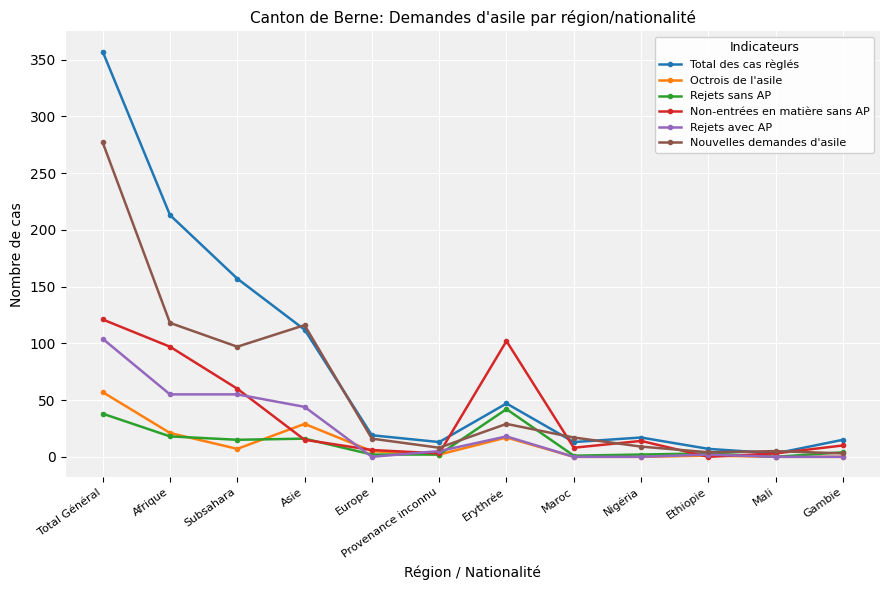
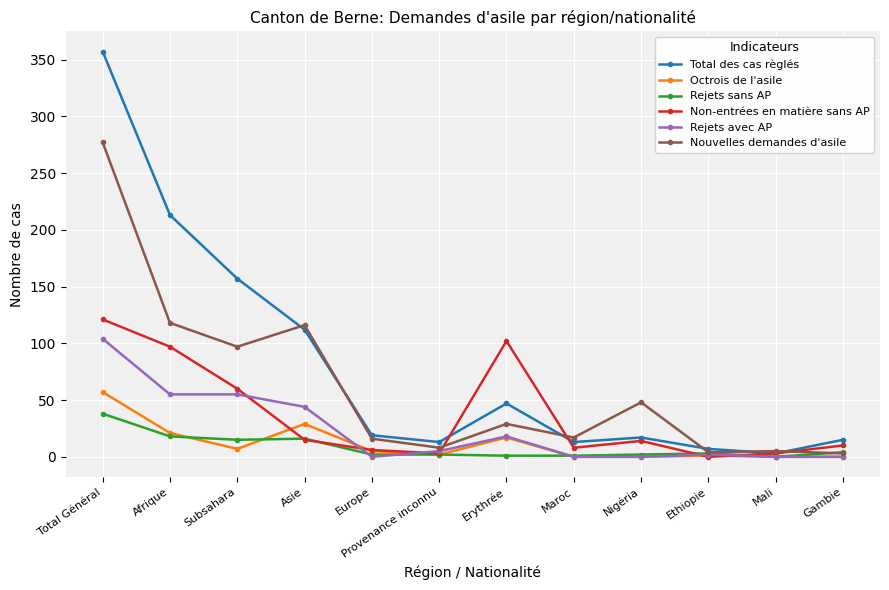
Rejets sans AP, Erythrée: 42 -> 1
Nouvelles demandes d'asile, Nigéria: 9 -> 48
